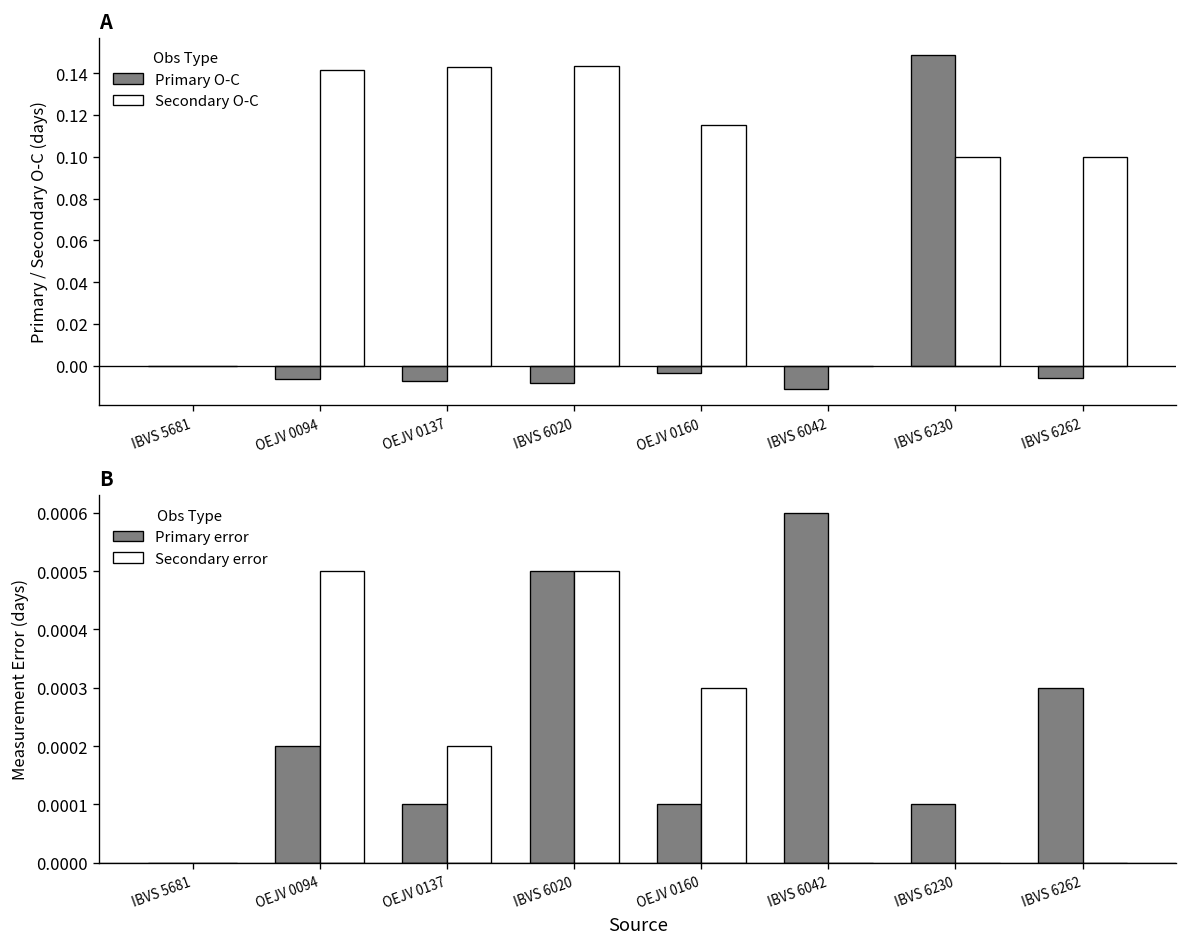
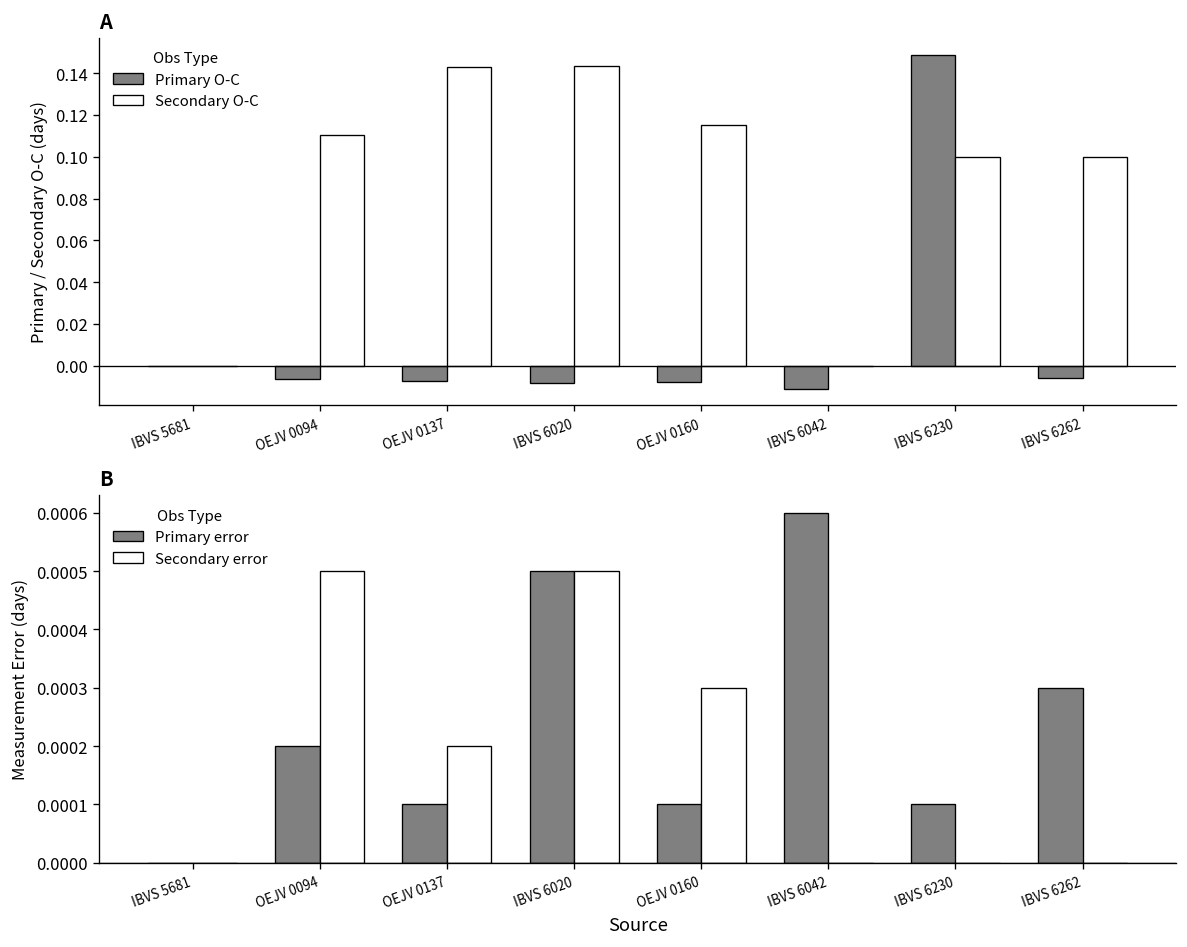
A, Secondary O-C, OEJV 0094: 0.142 -> 0.110
A, Primary O-C, OEJV 0160: -0.003 -> -0.008
